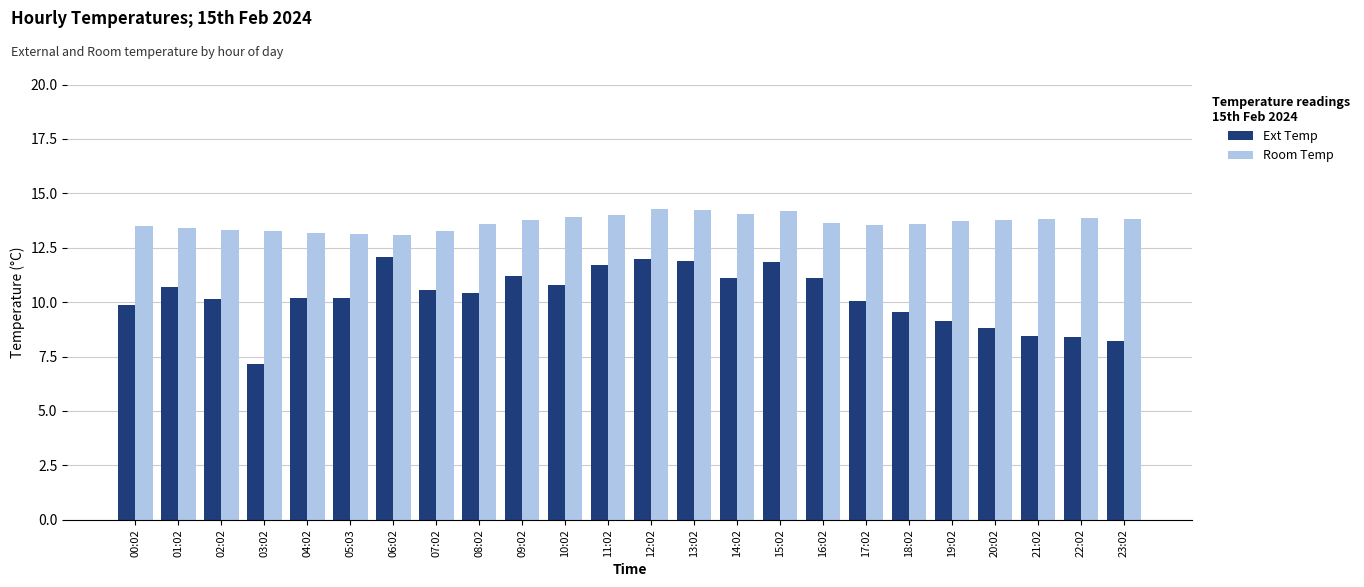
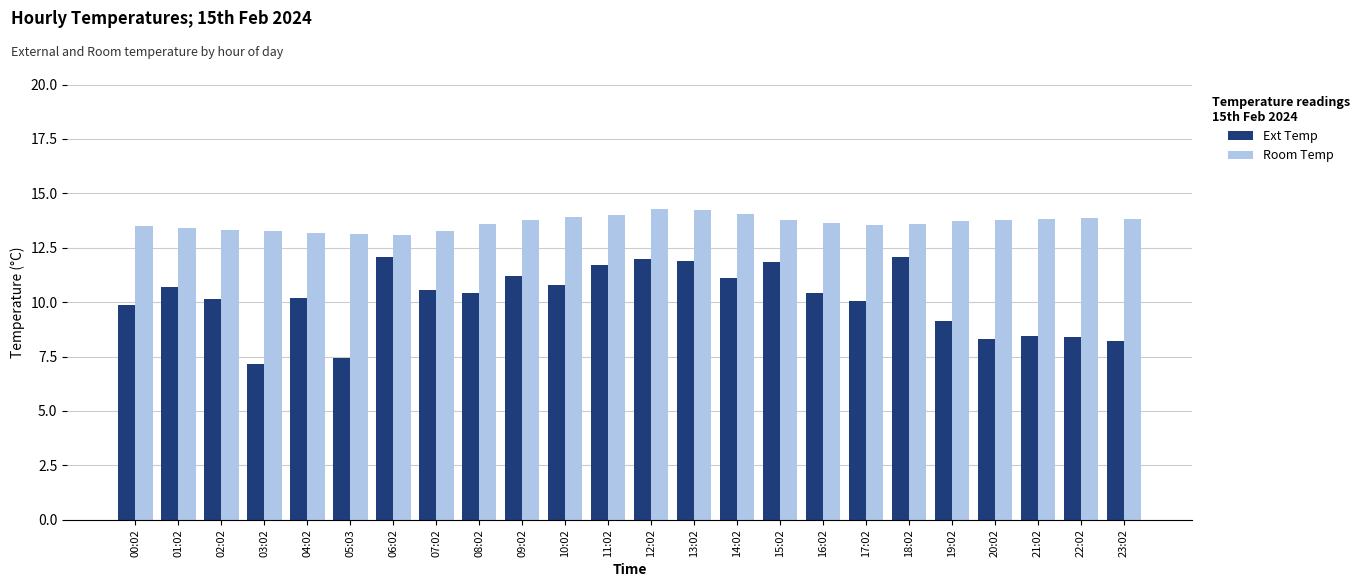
Ext Temp, 05:03: 10.2 -> 7.4
Room Temp, 15:02: 14.2 -> 13.8
Ext Temp, 16:02: 11.1 -> 10.4
Ext Temp, 18:02: 9.6 -> 12.1
Ext Temp, 20:02: 8.8 -> 8.3
